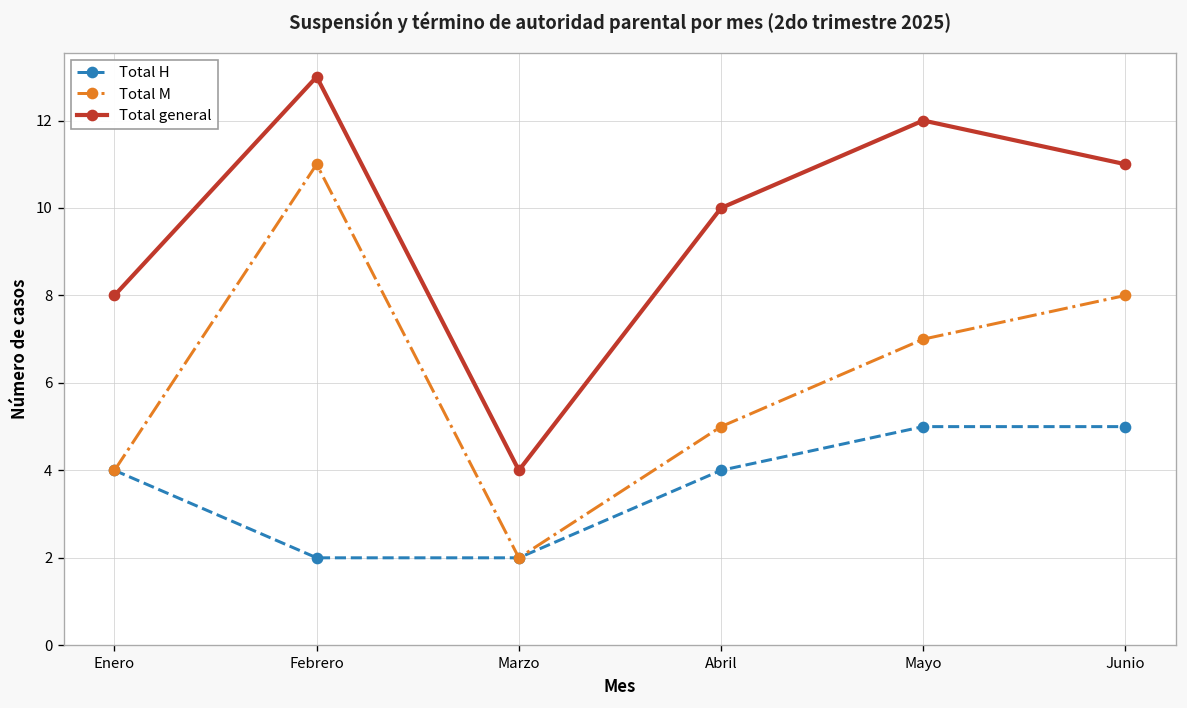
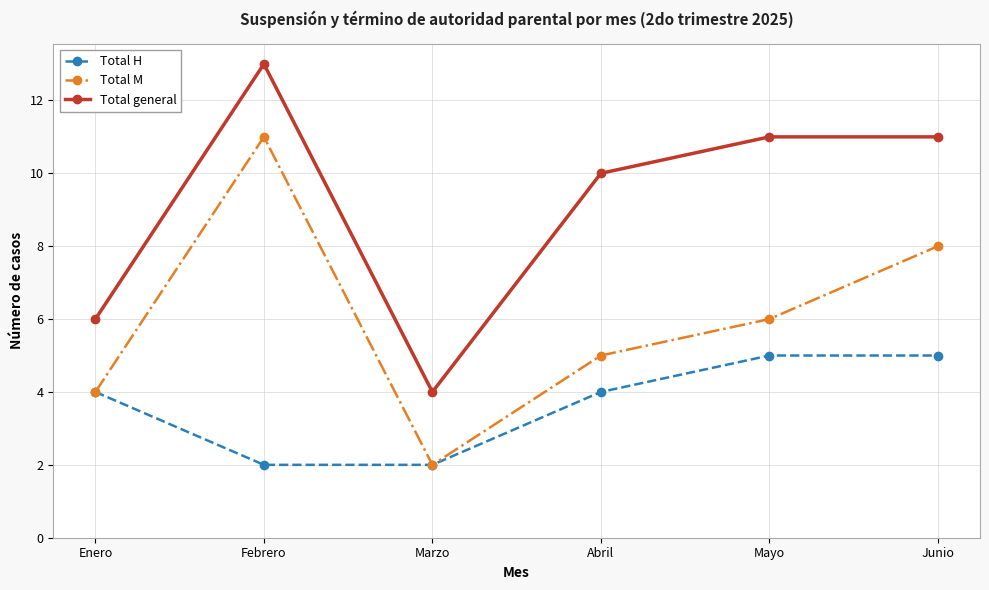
Total general, Enero: 8 -> 6
Total M, Mayo: 7 -> 6
Total general, Mayo: 12 -> 11
